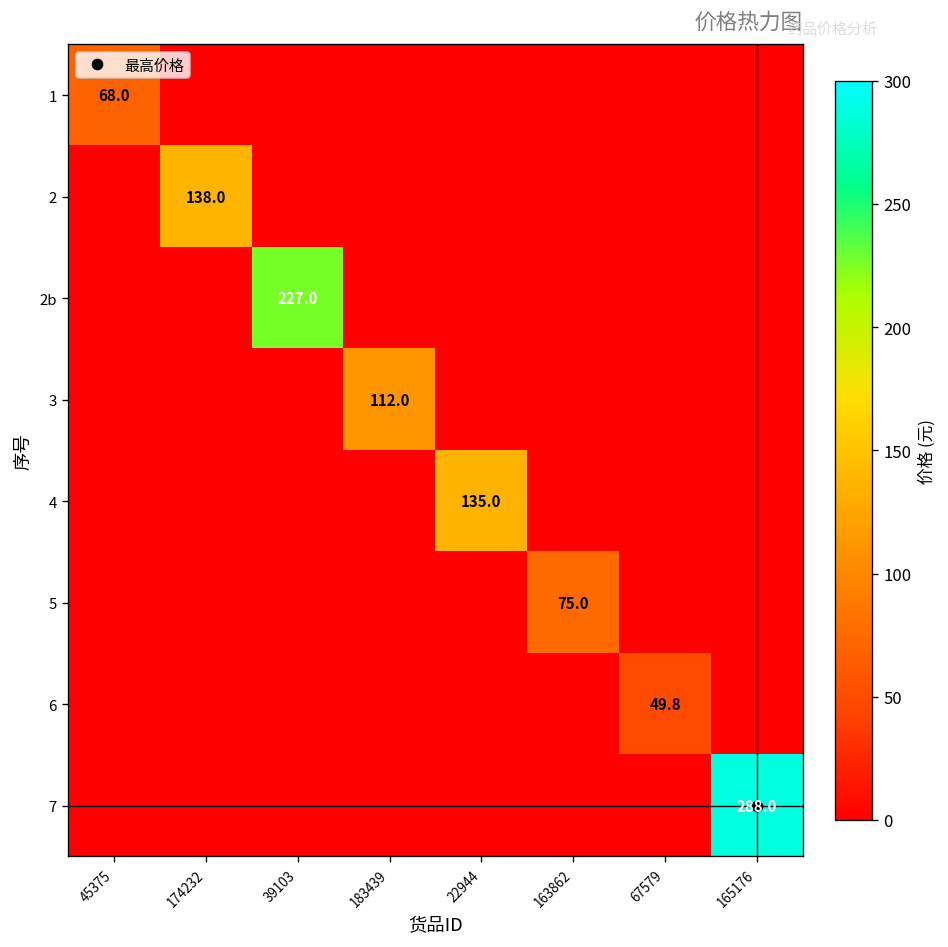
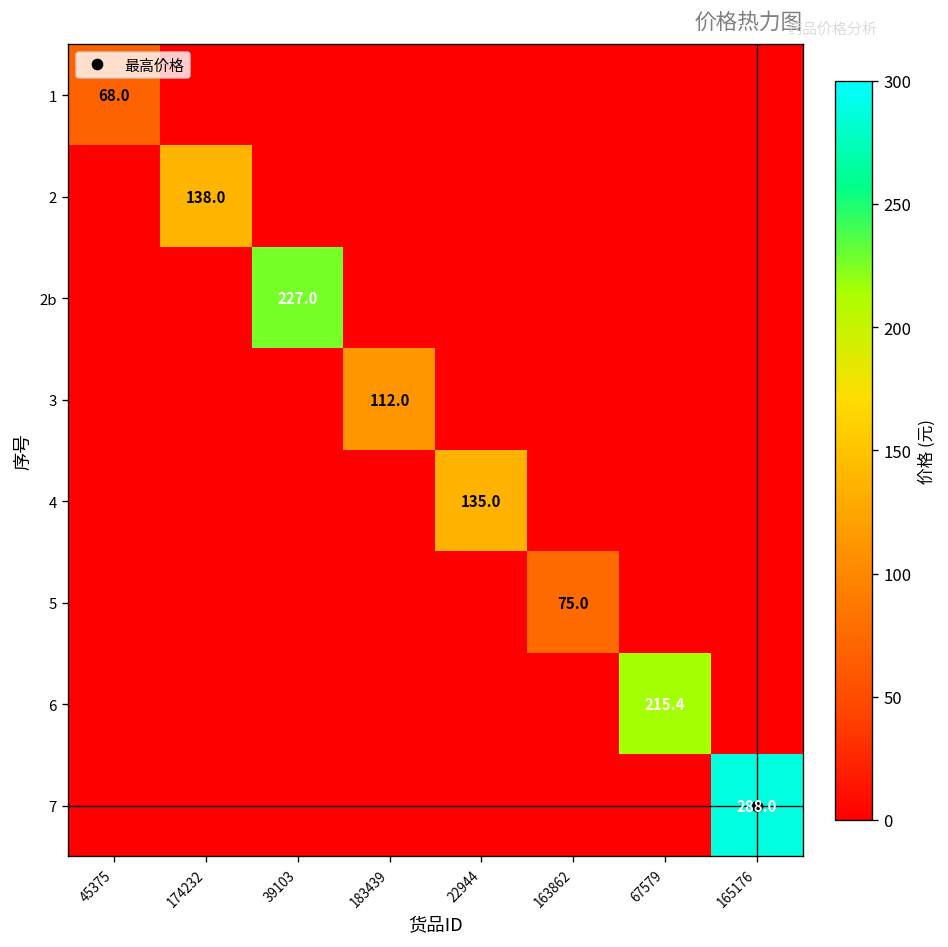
6, 67579: 49.8 -> 215.4
